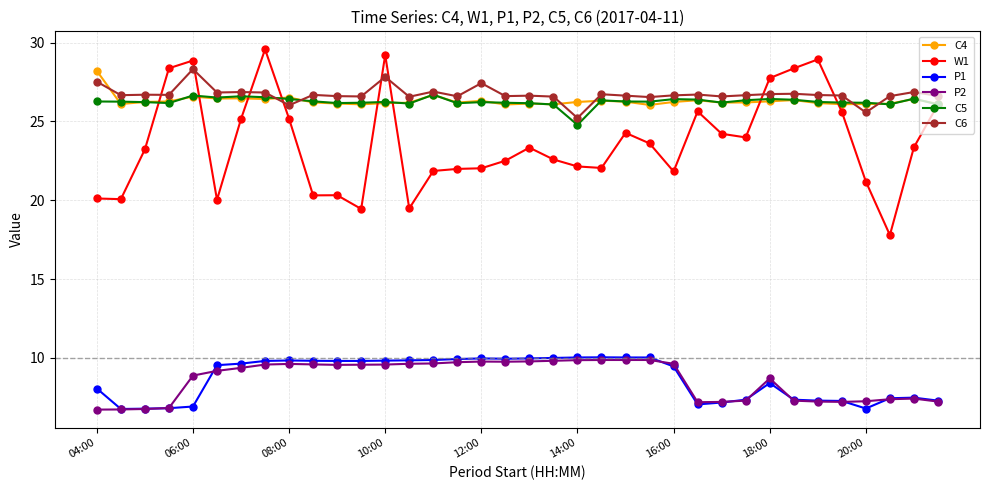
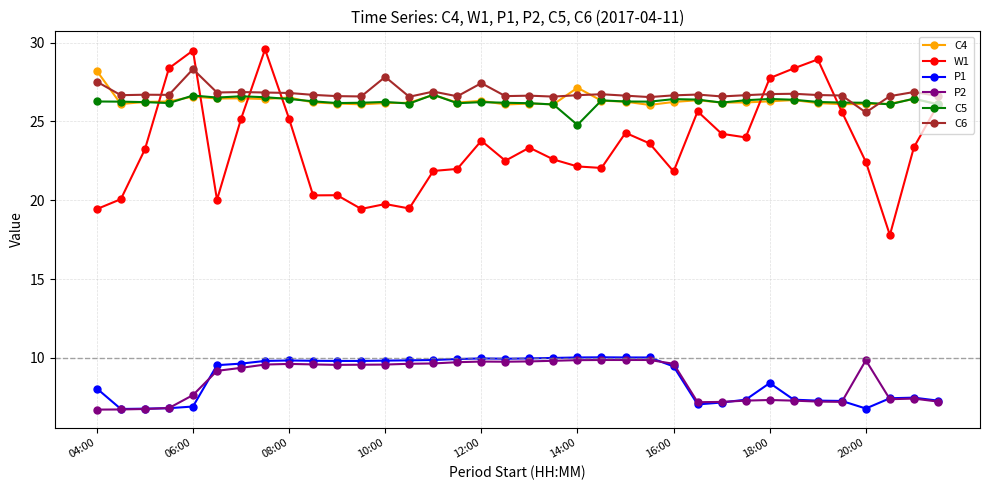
W1, 04:00: 20.1 -> 19.4
W1, 06:00: 28.9 -> 29.5
P2, 06:00: 8.9 -> 7.6
C6, 08:00: 26.0 -> 26.8
W1, 10:00: 29.2 -> 19.8
W1, 12:00: 22.0 -> 23.8
C4, 14:00: 26.2 -> 27.1
C6, 14:00: 25.2 -> 26.7
P2, 18:00: 8.7 -> 7.3
W1, 20:00: 21.2 -> 22.4
P2, 20:00: 7.2 -> 9.8
